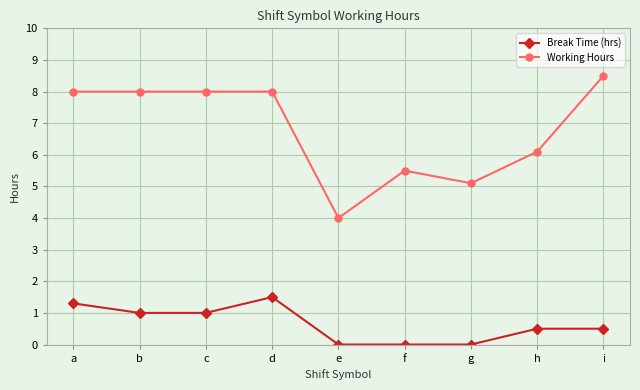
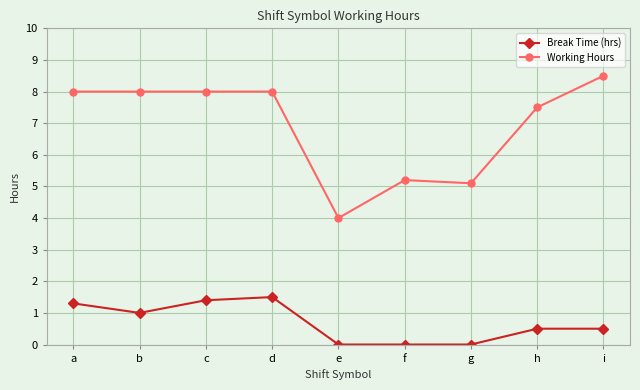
Break Time (hrs), c: 1.0 -> 1.4
Working Hours, f: 5.5 -> 5.2
Working Hours, h: 6.1 -> 7.5
